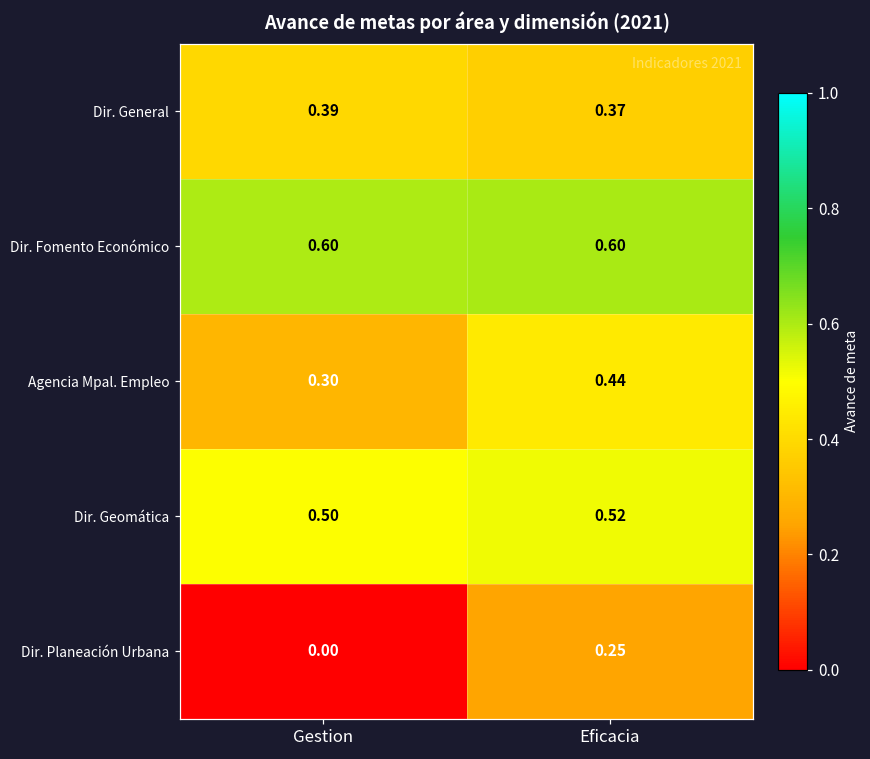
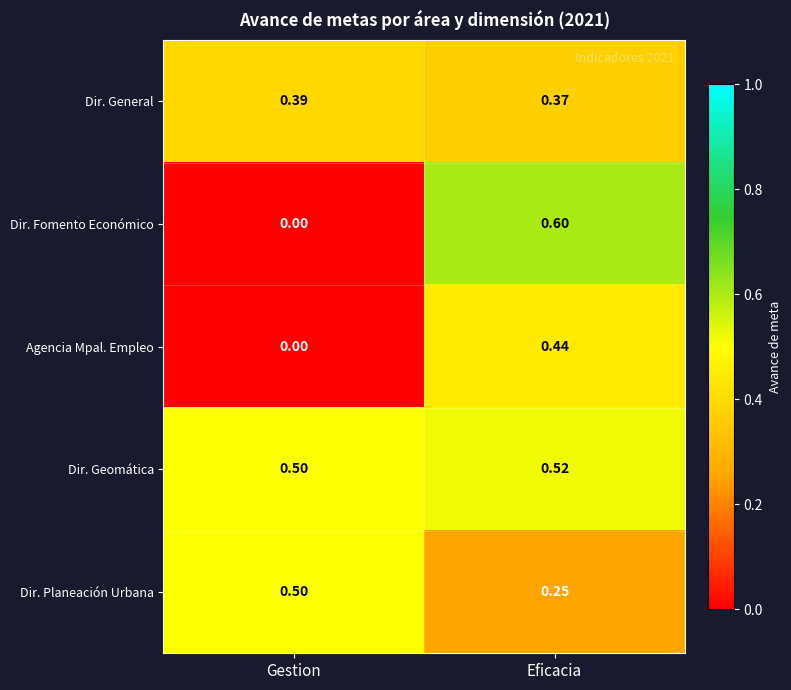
Dir. Fomento Económico, Gestion: 0.60 -> 0.00
Agencia Mpal. Empleo, Gestion: 0.30 -> 0.00
Dir. Planeación Urbana, Gestion: 0.00 -> 0.50
